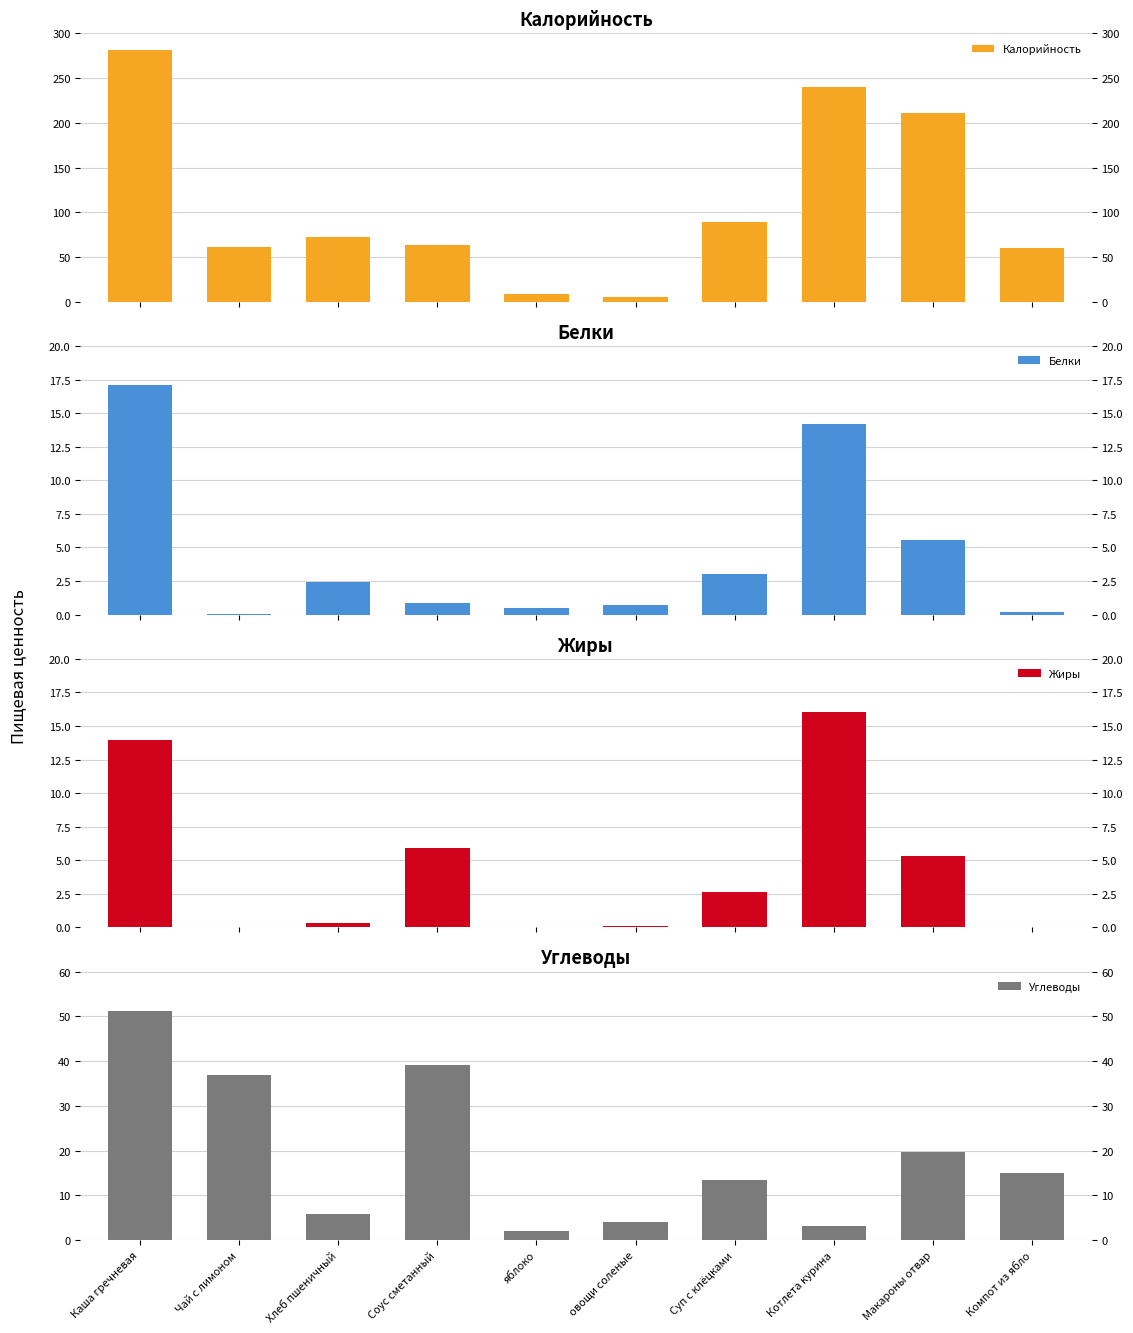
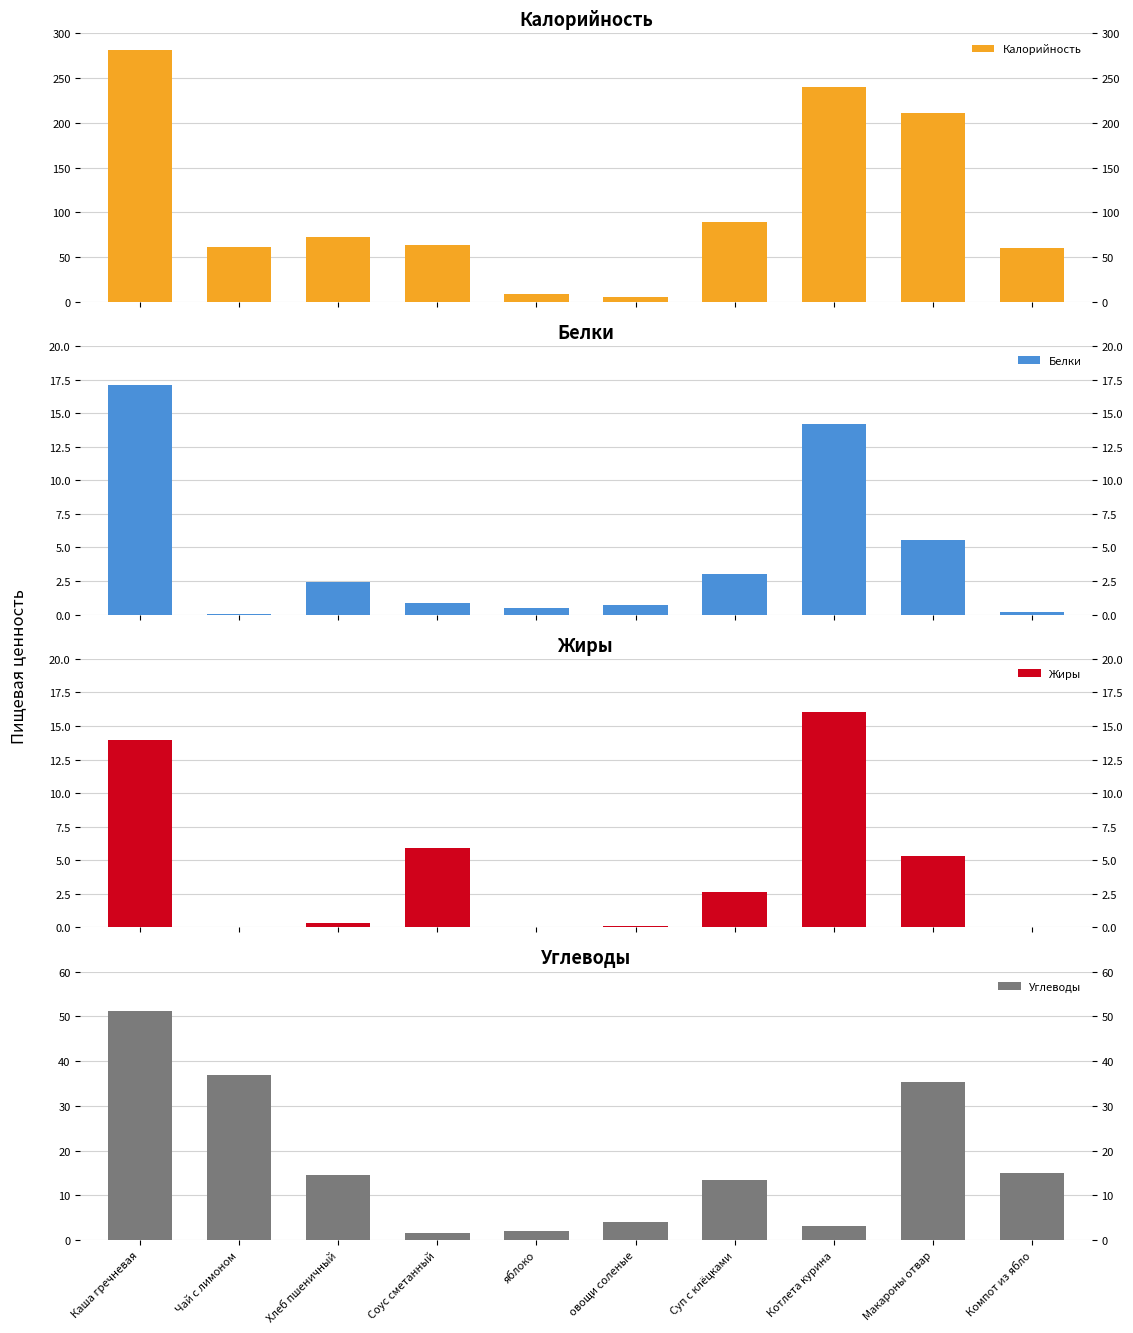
Углеводы, Хлеб пшеничный: 6 -> 15
Углеводы, Соус сметанный: 39 -> 2
Углеводы, Макароны отвар: 20 -> 35
